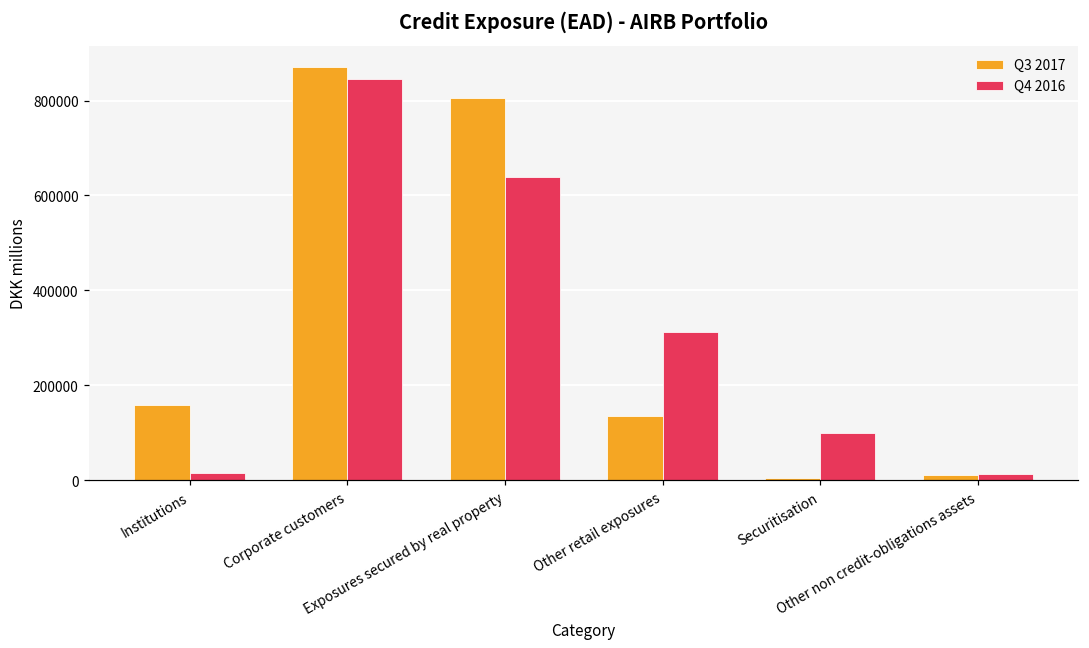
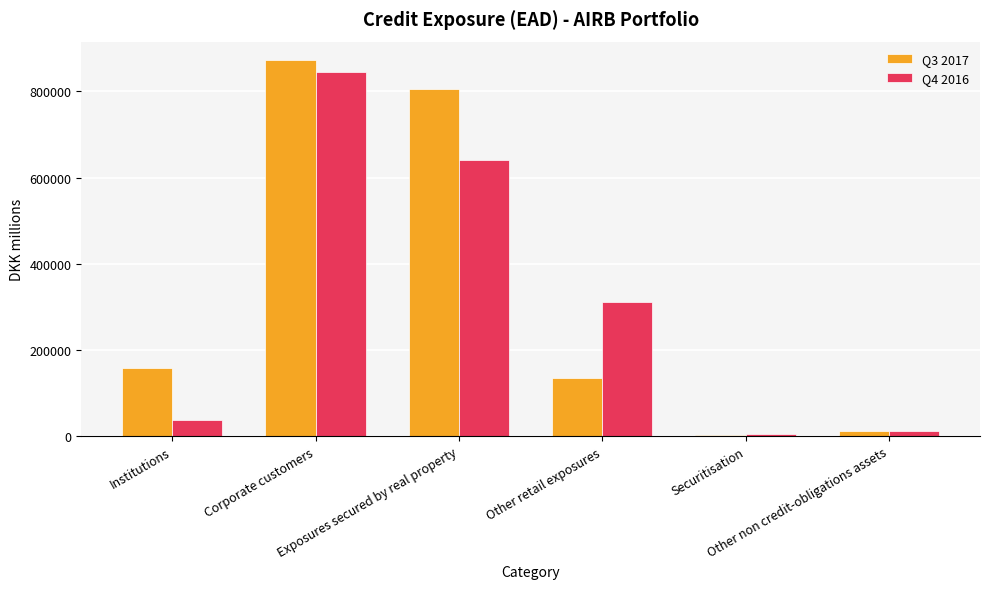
Q4 2016, Institutions: 10000 -> 40000
Q4 2016, Securitisation: 100000 -> 0
